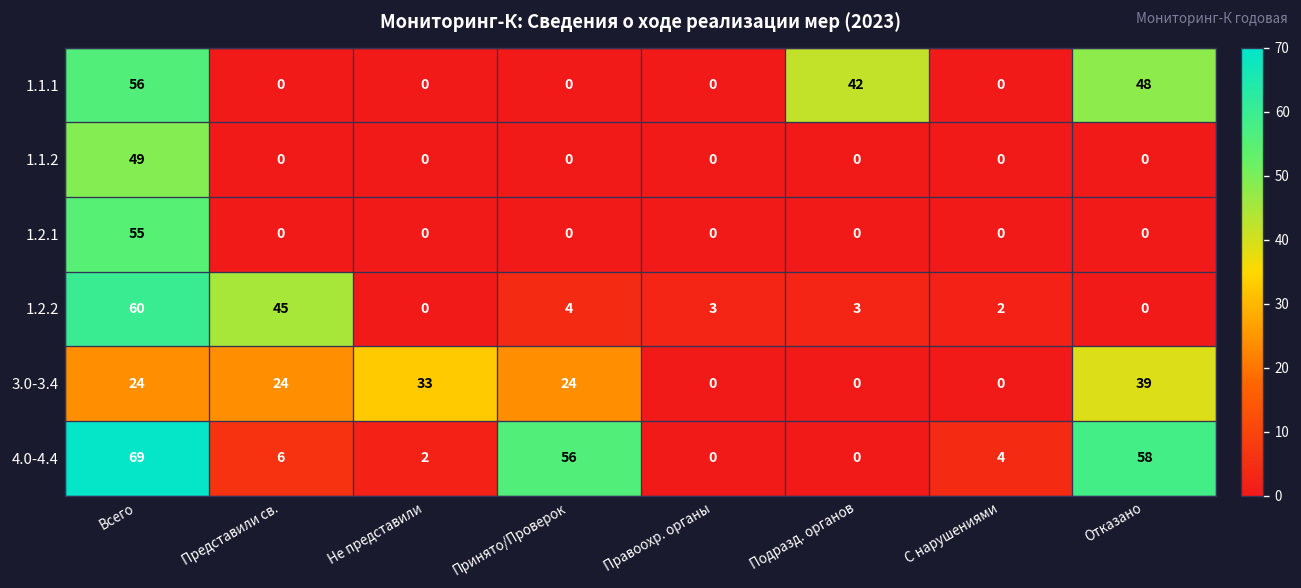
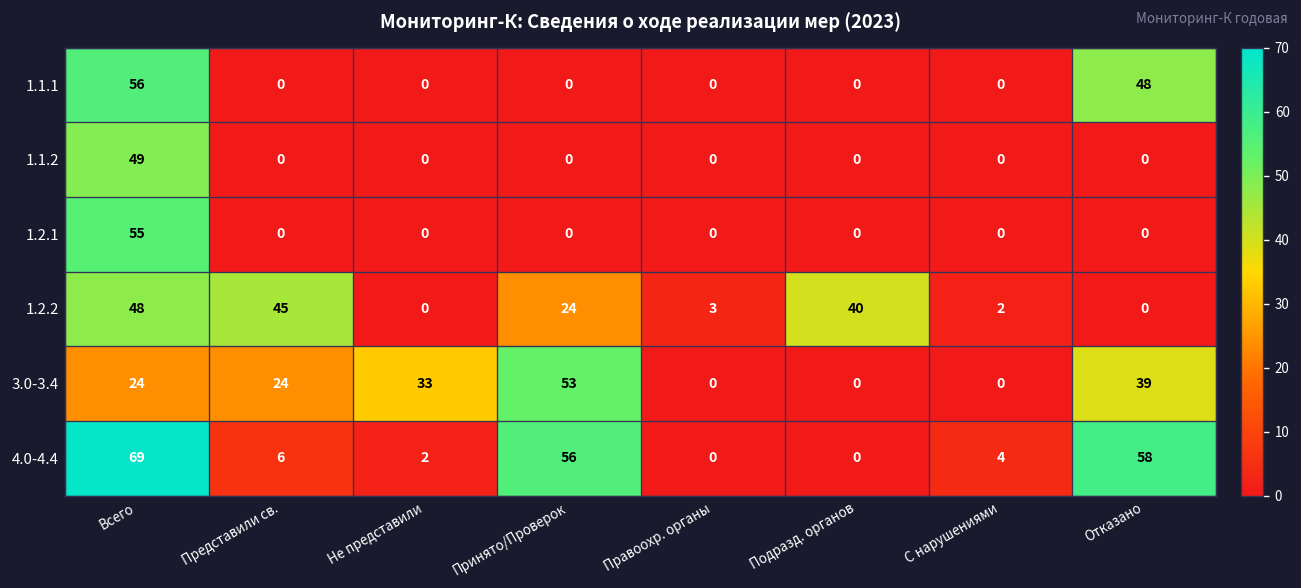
1.1.1, Подразд. органов: 42 -> 0
1.2.2, Всего: 60 -> 48
1.2.2, Принято/Проверок: 4 -> 24
1.2.2, Подразд. органов: 3 -> 40
3.0-3.4, Принято/Проверок: 24 -> 53
